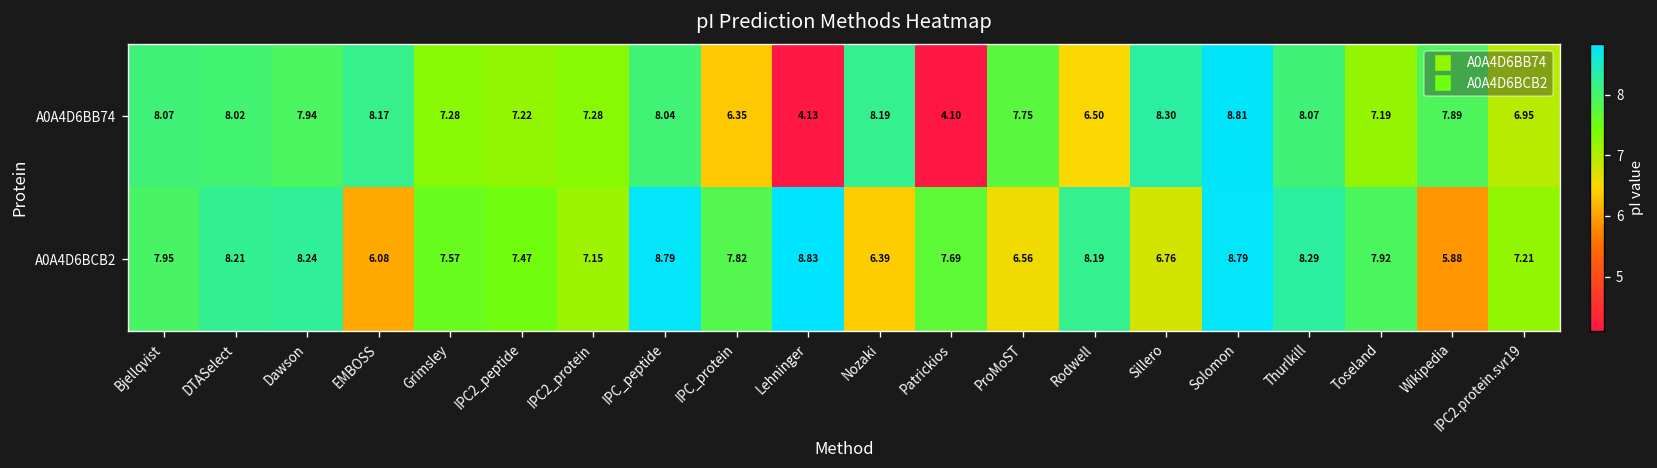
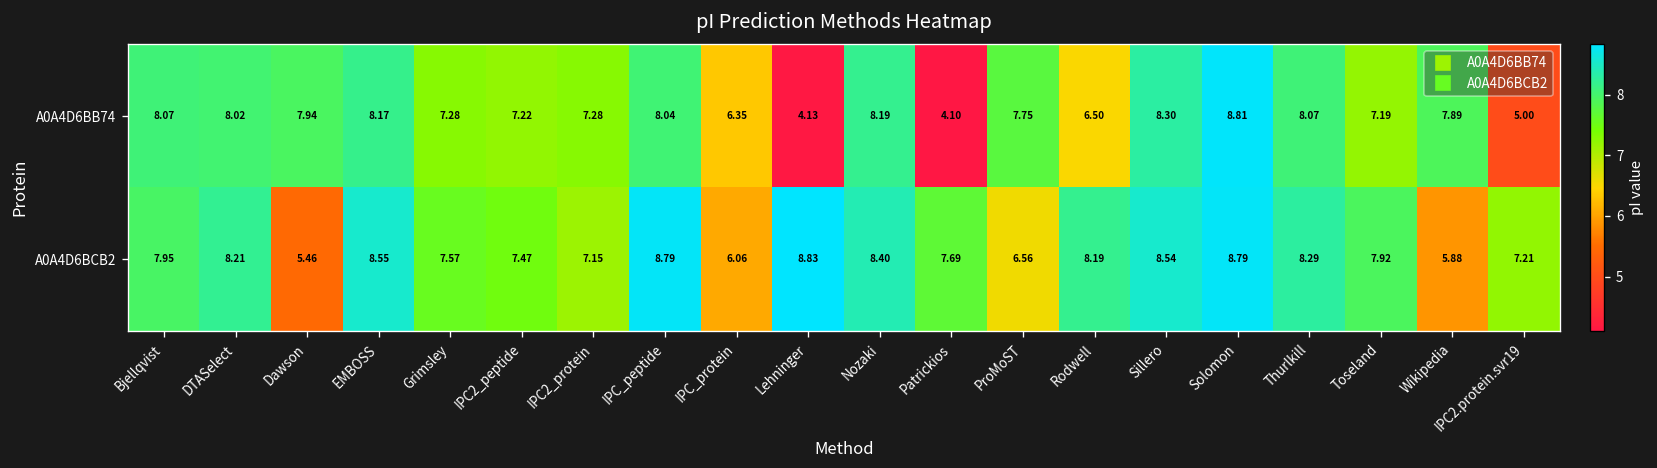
A0A4D6BB74, IPC2.protein.svr19: 6.95 -> 5.00
A0A4D6BCB2, Dawson: 8.24 -> 5.46
A0A4D6BCB2, EMBOSS: 6.08 -> 8.55
A0A4D6BCB2, IPC_protein: 7.82 -> 6.06
A0A4D6BCB2, Nozaki: 6.39 -> 8.40
A0A4D6BCB2, Sillero: 6.76 -> 8.54
